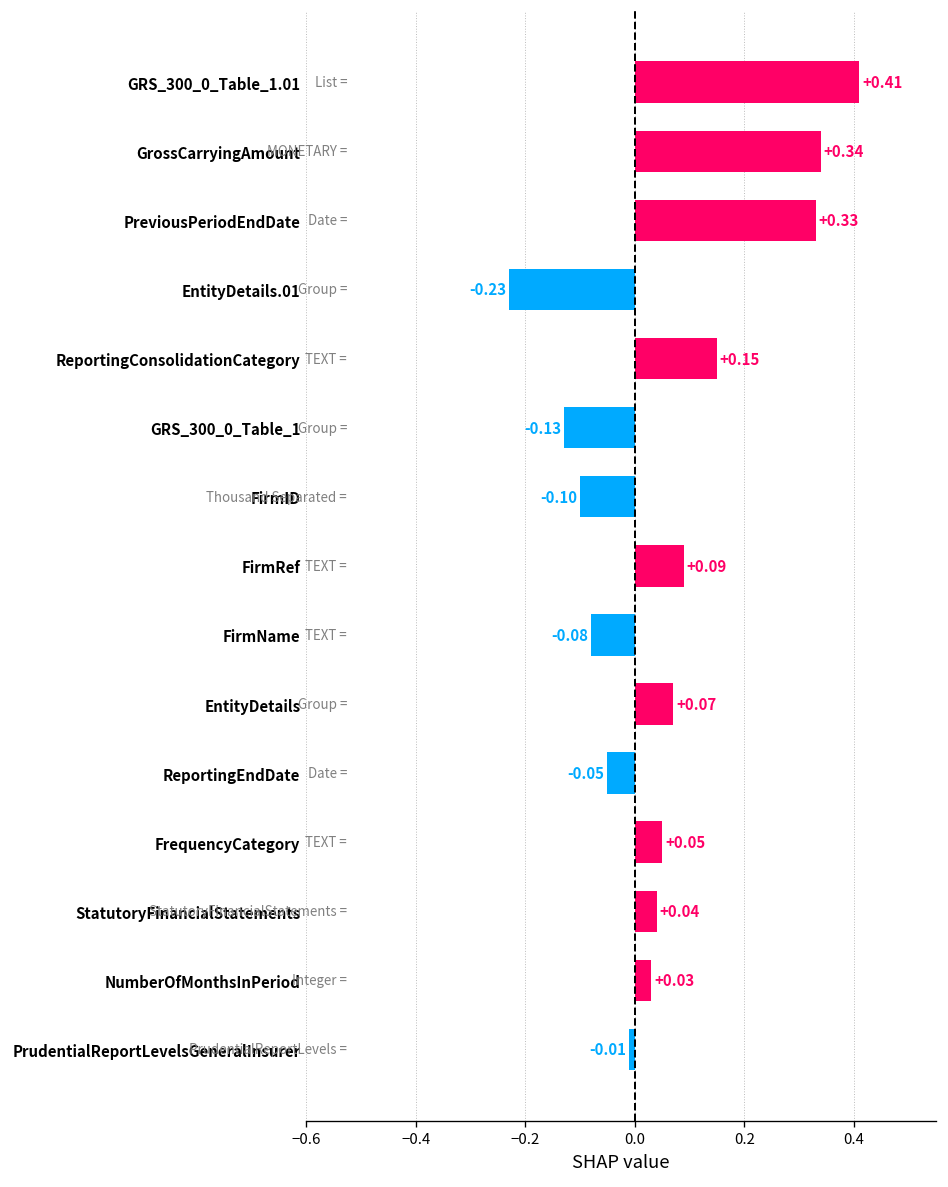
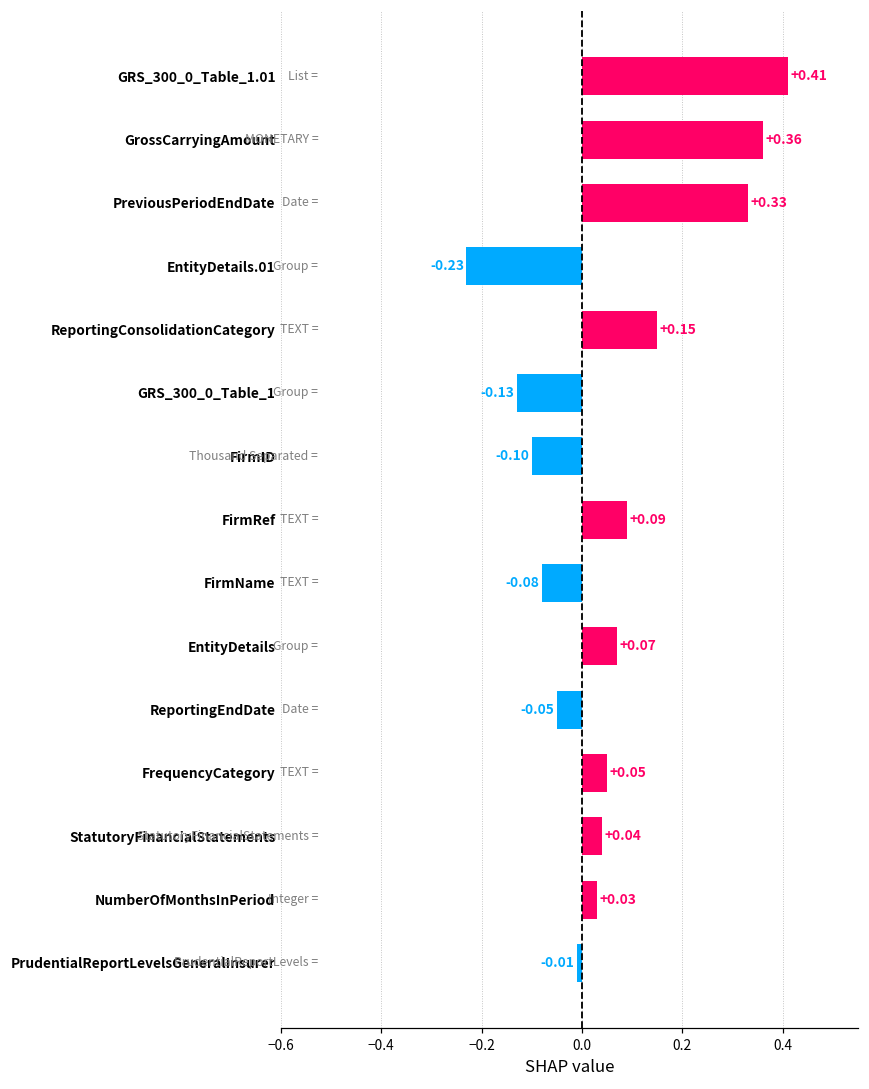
GrossCarryingAmount: +0.34 -> +0.36
